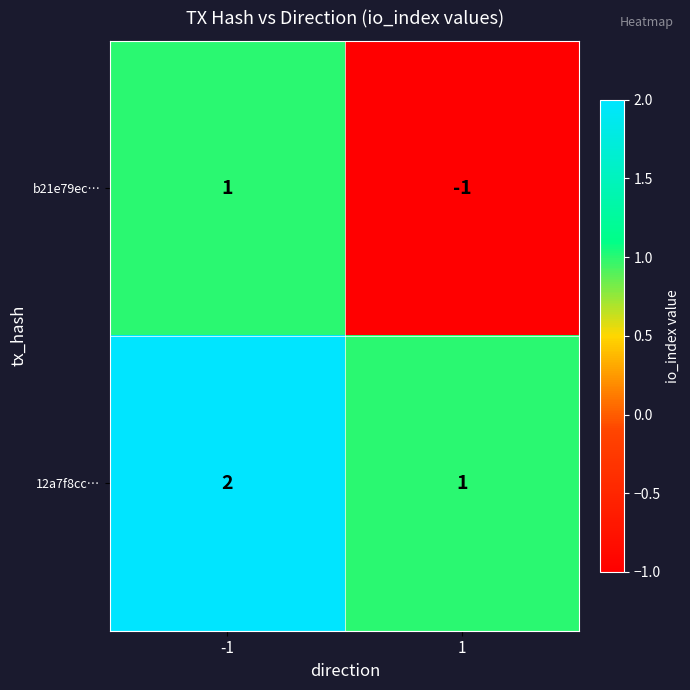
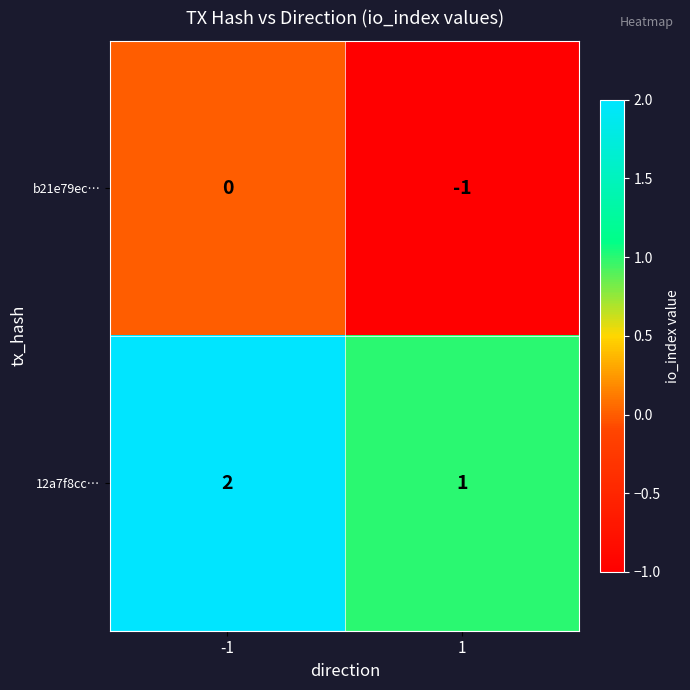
b21e79ec…, -1: 1 -> 0
